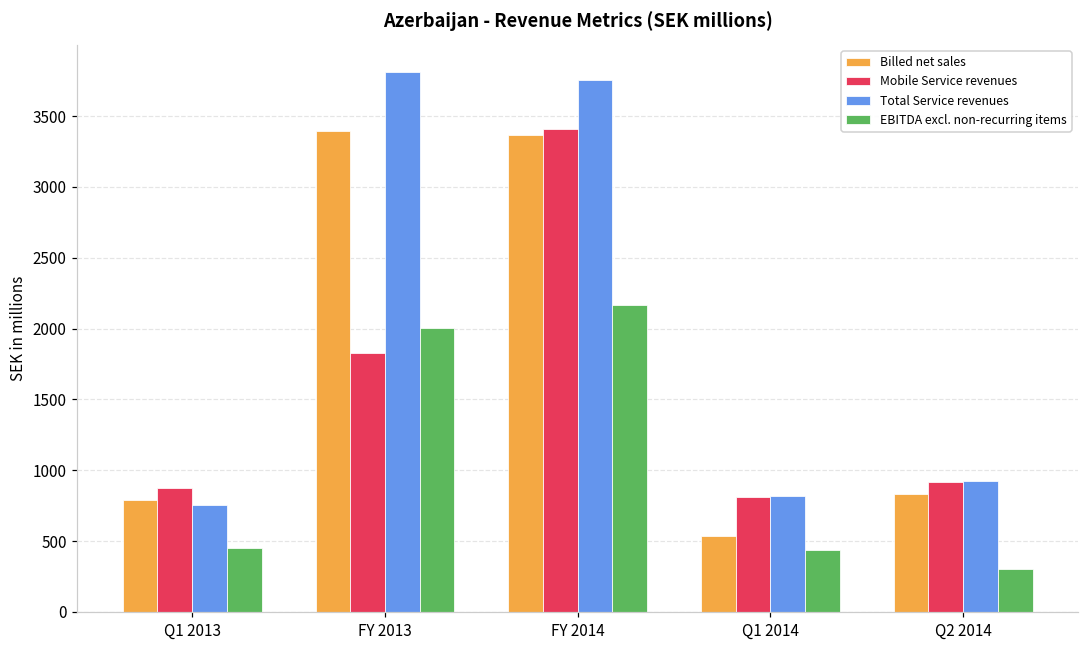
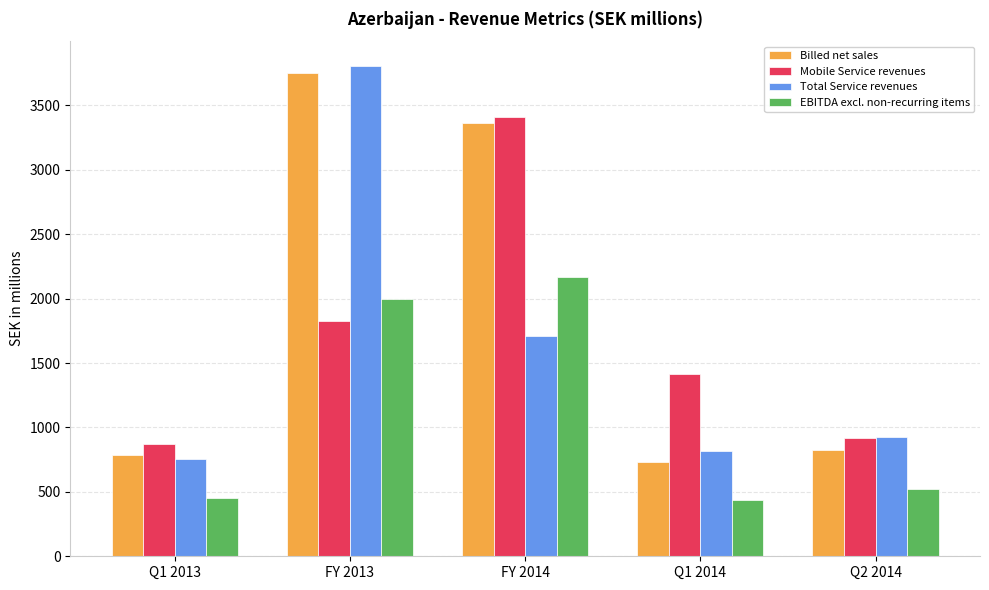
Billed net sales, FY 2013: 3400 -> 3750
Total Service revenues, FY 2014: 3760 -> 1710
Billed net sales, Q1 2014: 540 -> 730
Mobile Service revenues, Q1 2014: 810 -> 1420
EBITDA excl. non-recurring items, Q2 2014: 300 -> 520
